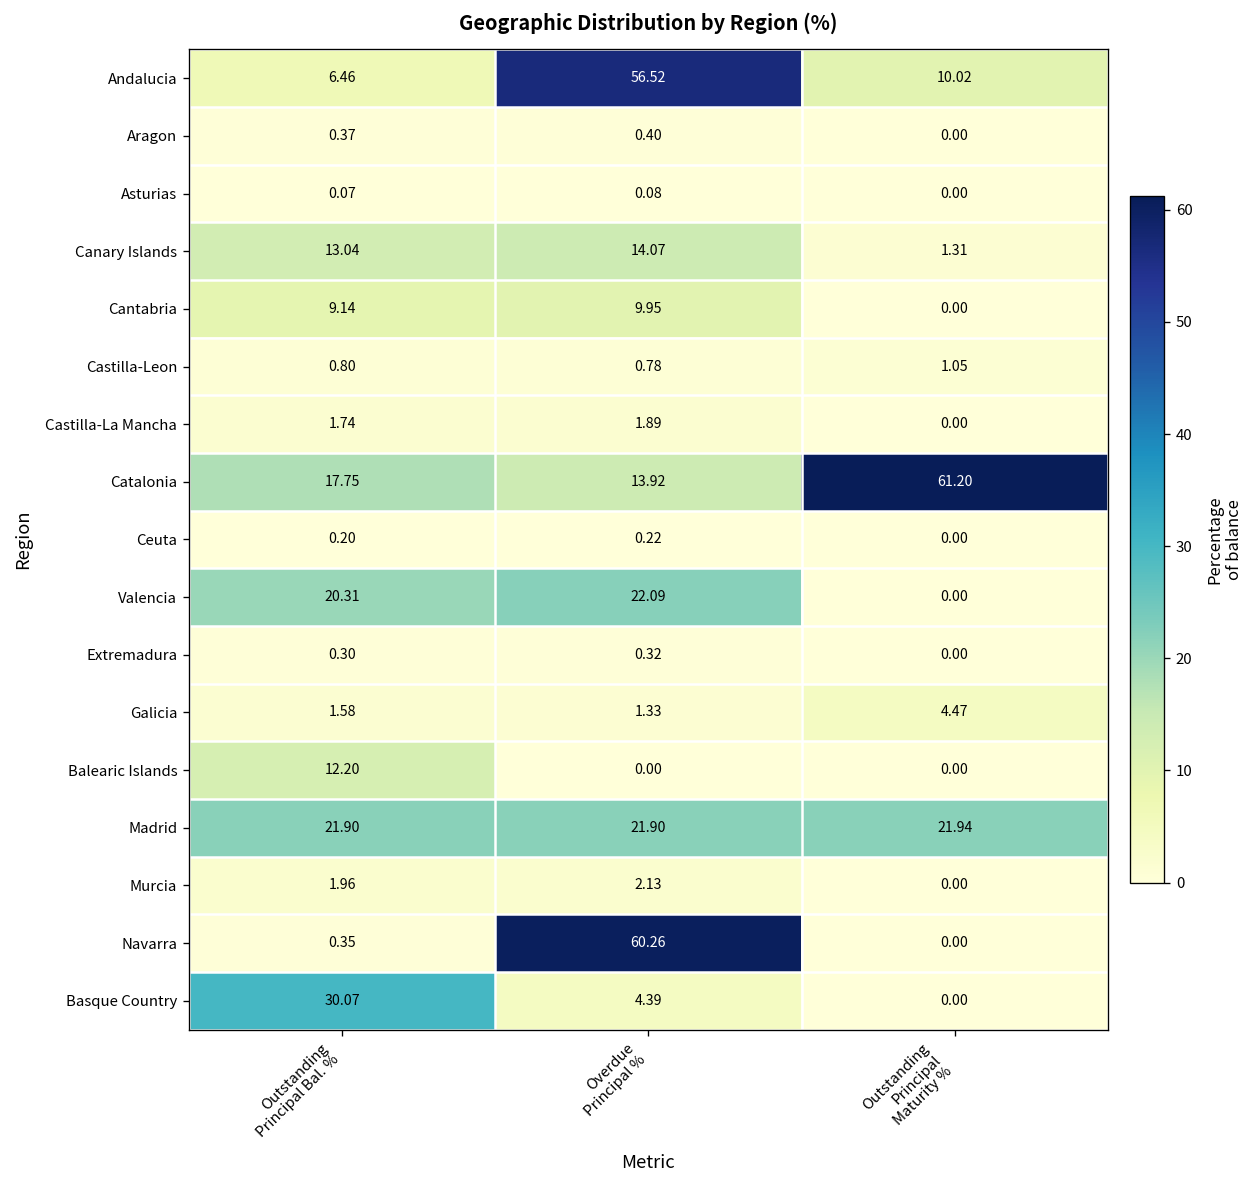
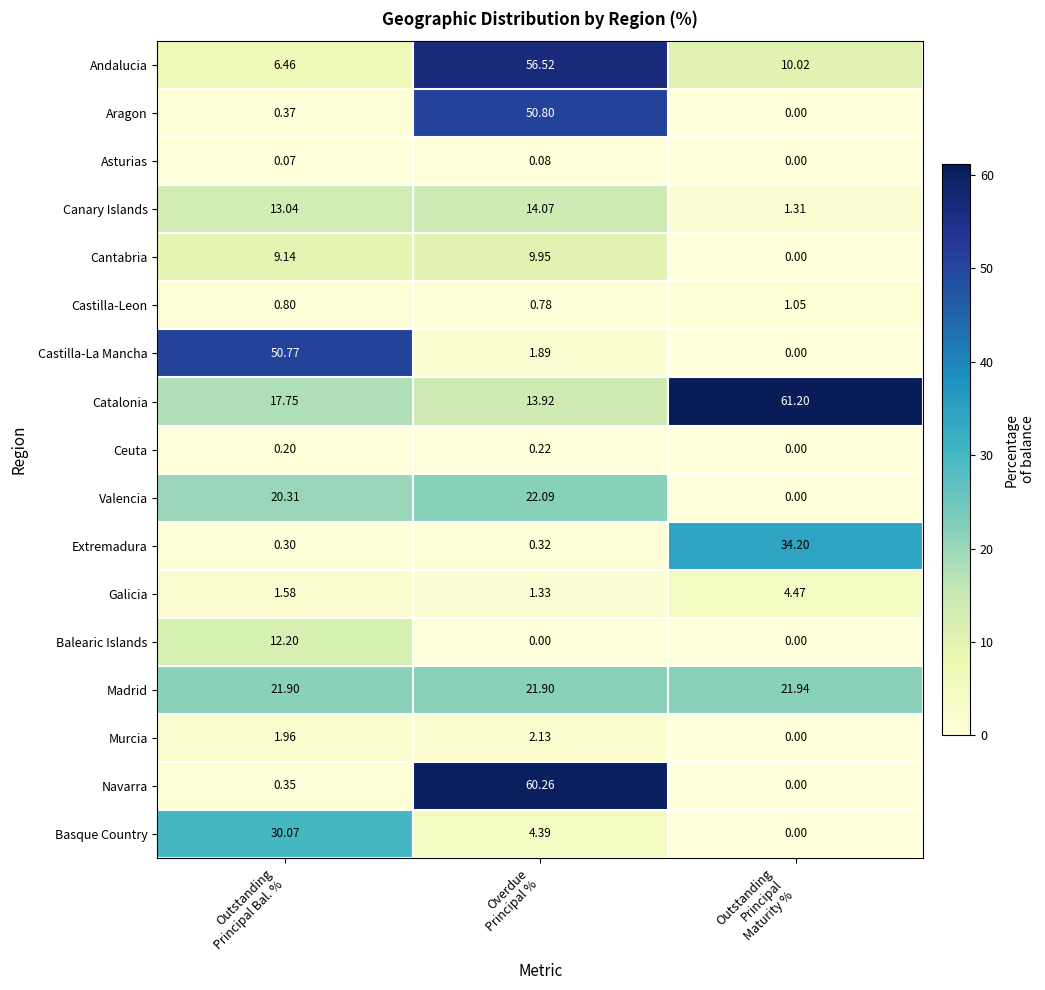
Aragon, Overdue Principal %: 0.40 -> 50.80
Castilla-La Mancha, Outstanding Principal Bal. %: 1.74 -> 50.77
Extremadura, Outstanding Principal Maturity %: 0.00 -> 34.20
